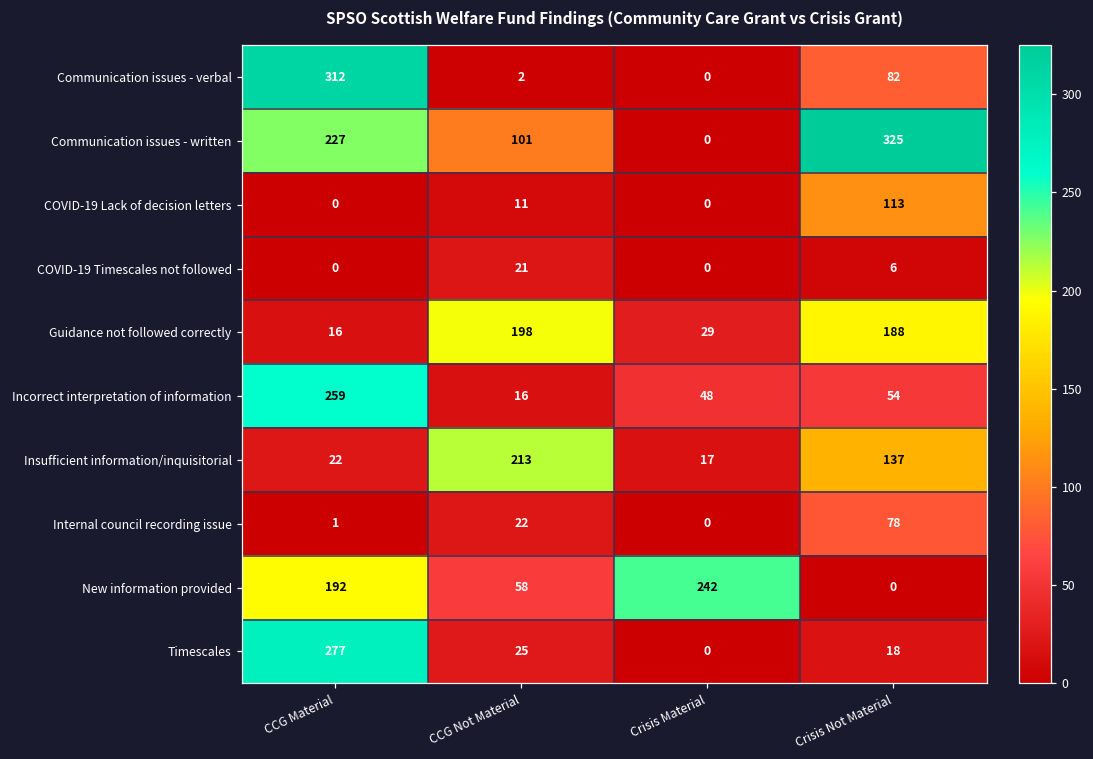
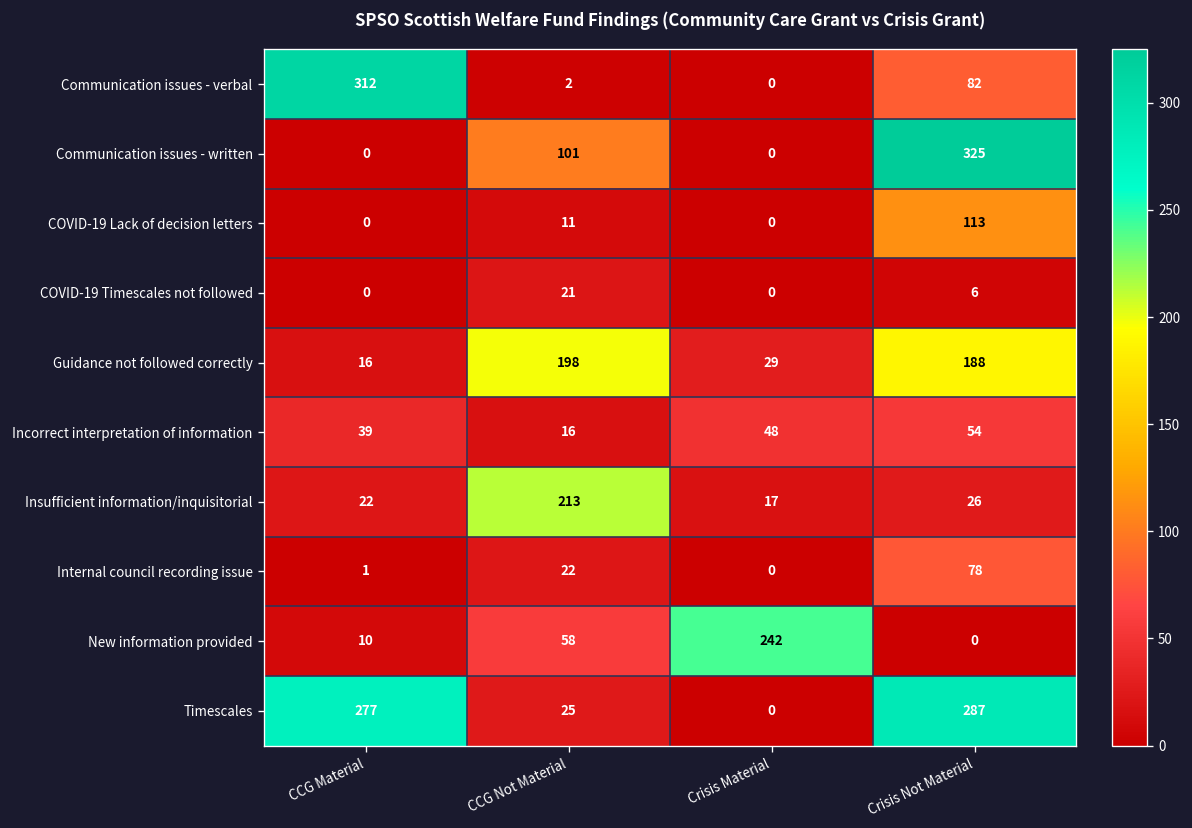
Communication issues - written, CCG Material: 227 -> 0
Incorrect interpretation of information, CCG Material: 259 -> 39
Insufficient information/inquisitorial, Crisis Not Material: 137 -> 26
New information provided, CCG Material: 192 -> 10
Timescales, Crisis Not Material: 18 -> 287
